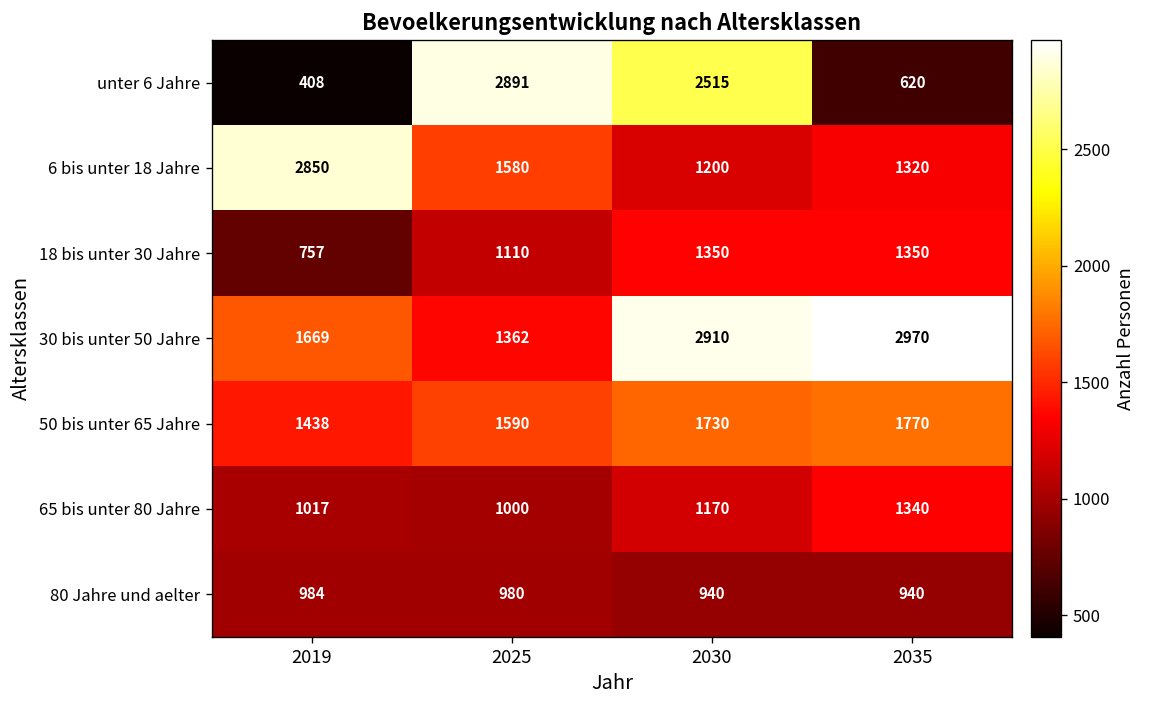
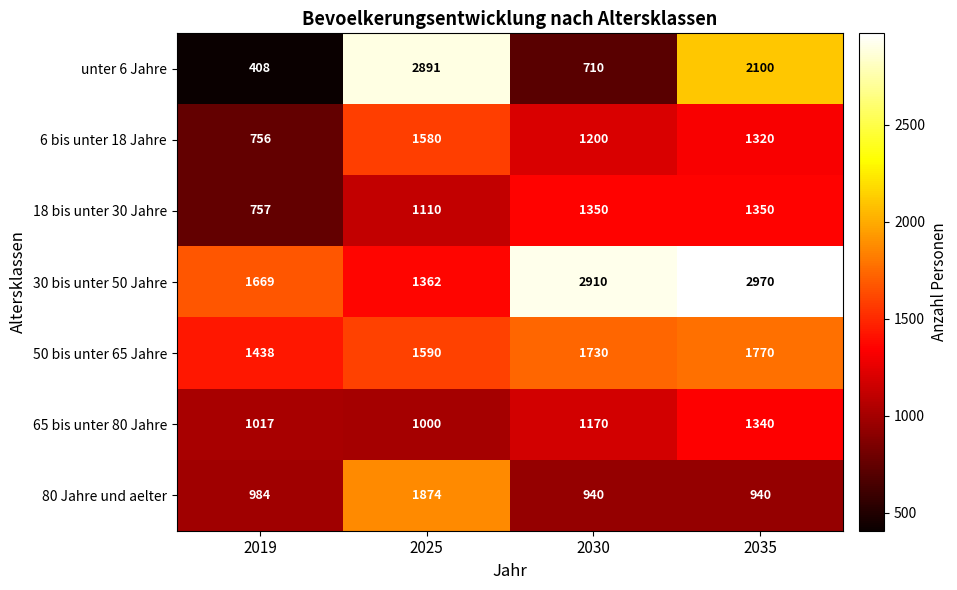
unter 6 Jahre, 2030: 2515 -> 710
unter 6 Jahre, 2035: 620 -> 2100
6 bis unter 18 Jahre, 2019: 2850 -> 756
80 Jahre und aelter, 2025: 980 -> 1874
